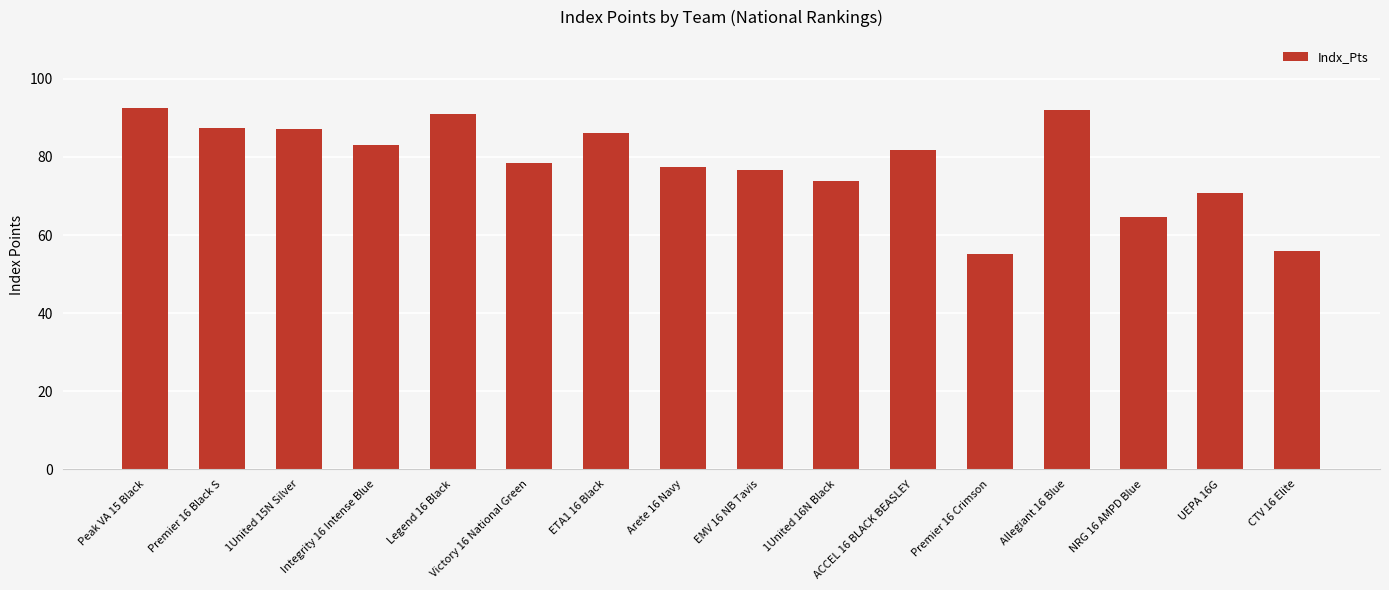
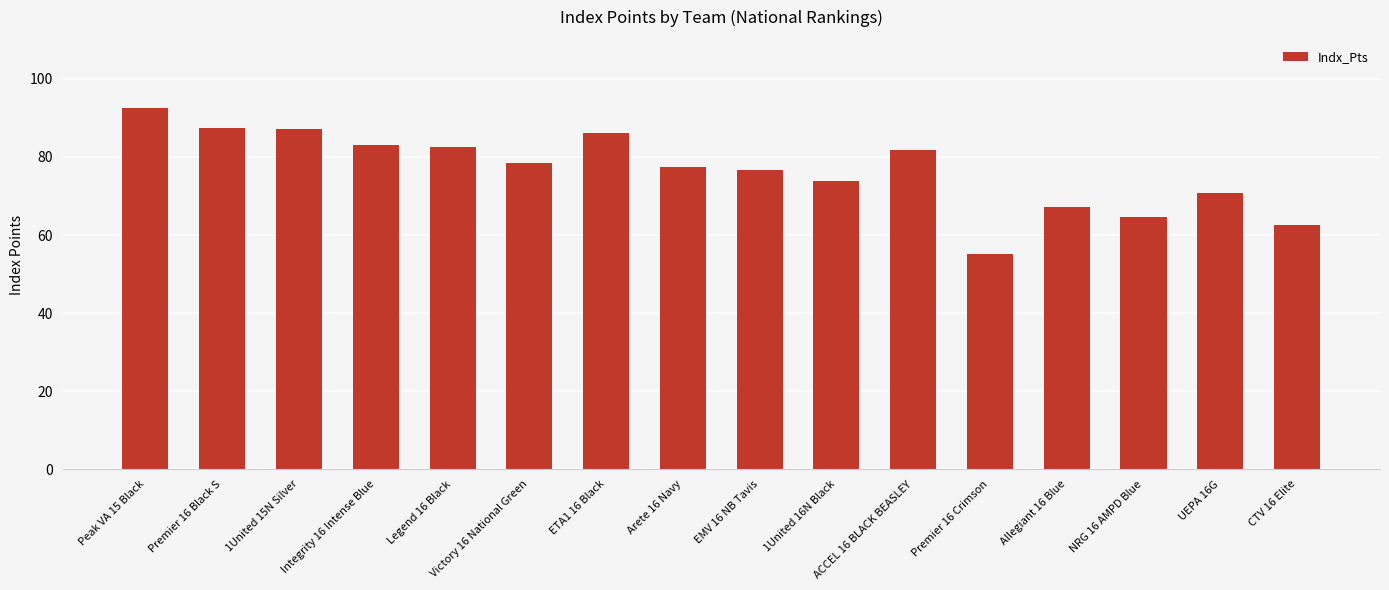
Legend 16 Black: 91 -> 83
Allegiant 16 Blue: 92 -> 67
CTV 16 Elite: 56 -> 63
